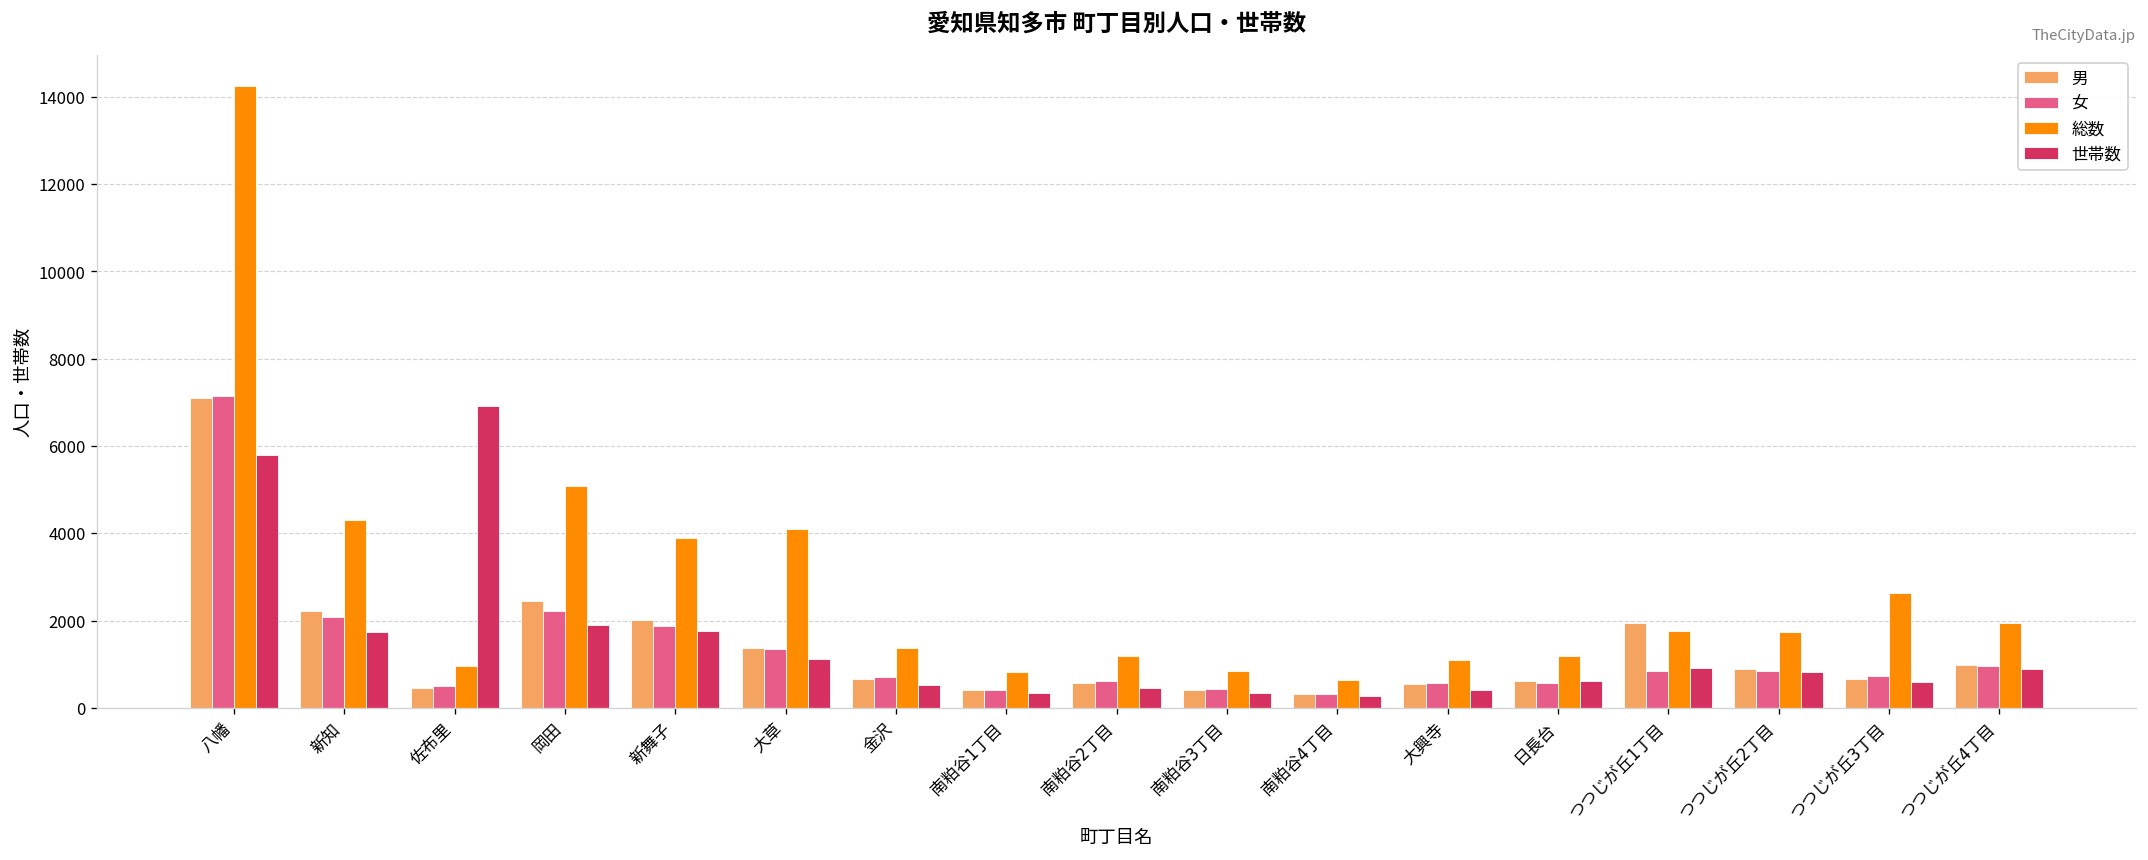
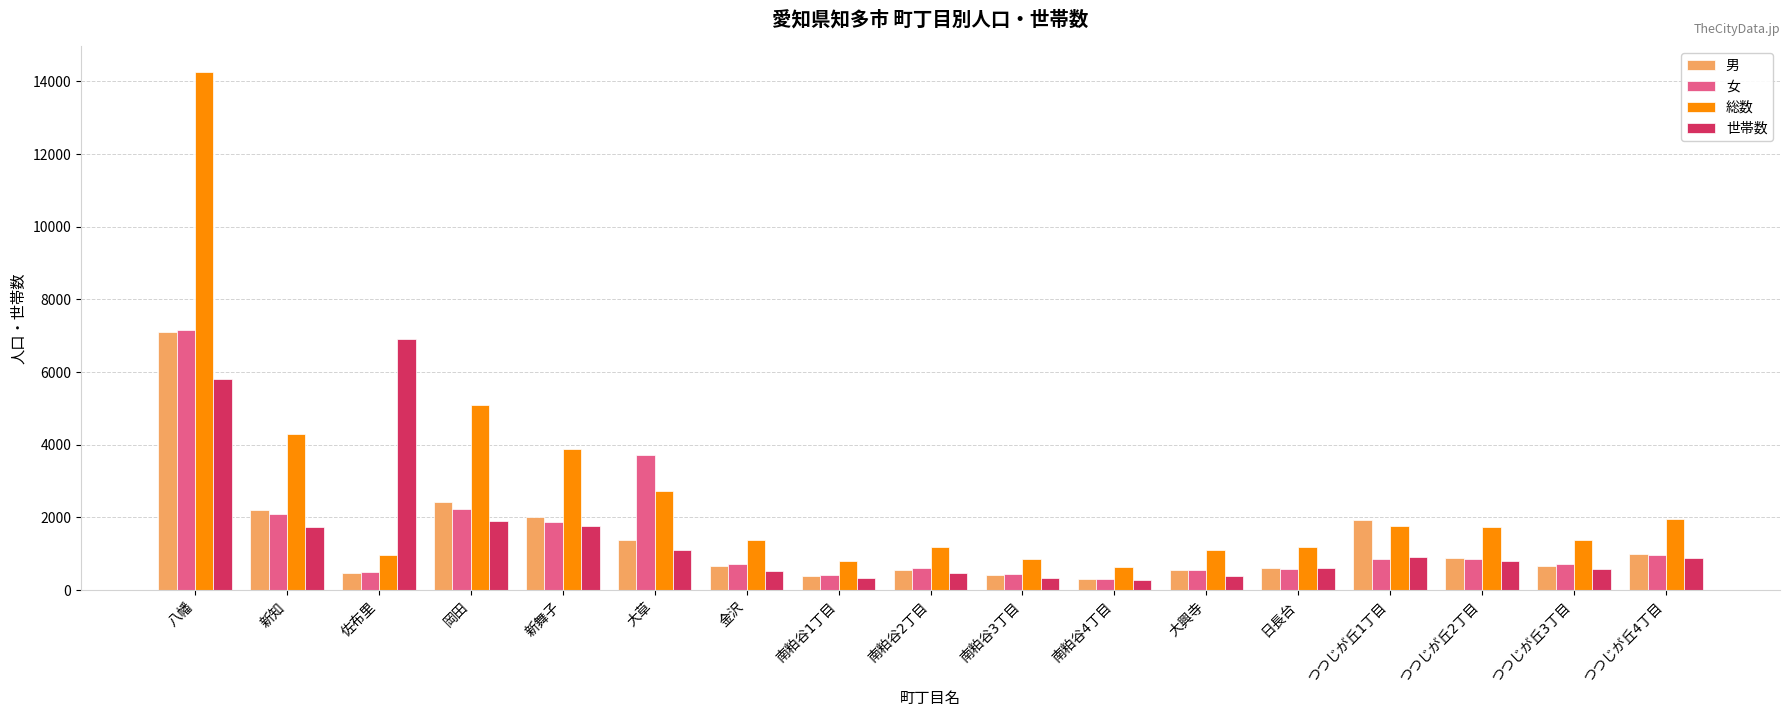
女, 大草: 1300 -> 3700
総数, 大草: 4100 -> 2700
総数, つつじが丘3丁目: 2600 -> 1400
